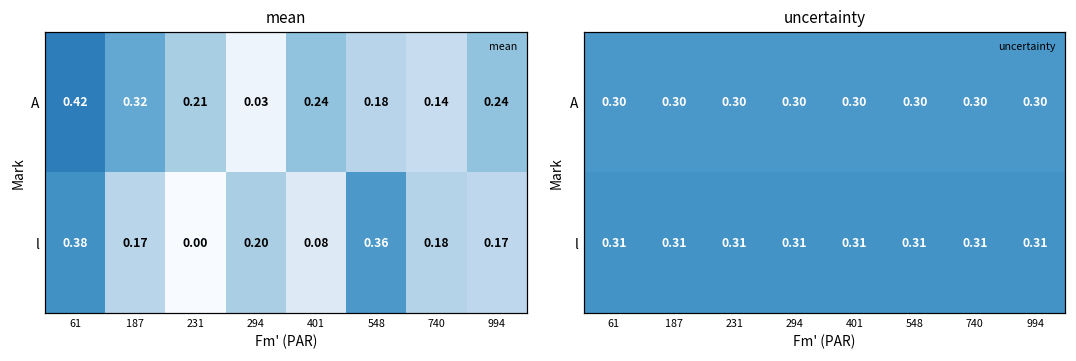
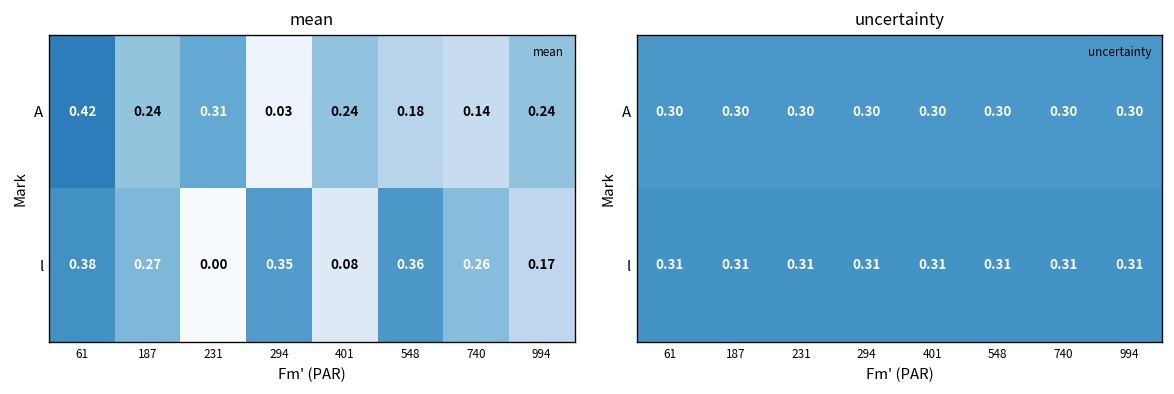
mean, A, 187: 0.32 -> 0.24
mean, A, 231: 0.21 -> 0.31
mean, l, 187: 0.17 -> 0.27
mean, l, 294: 0.20 -> 0.35
mean, l, 740: 0.18 -> 0.26
